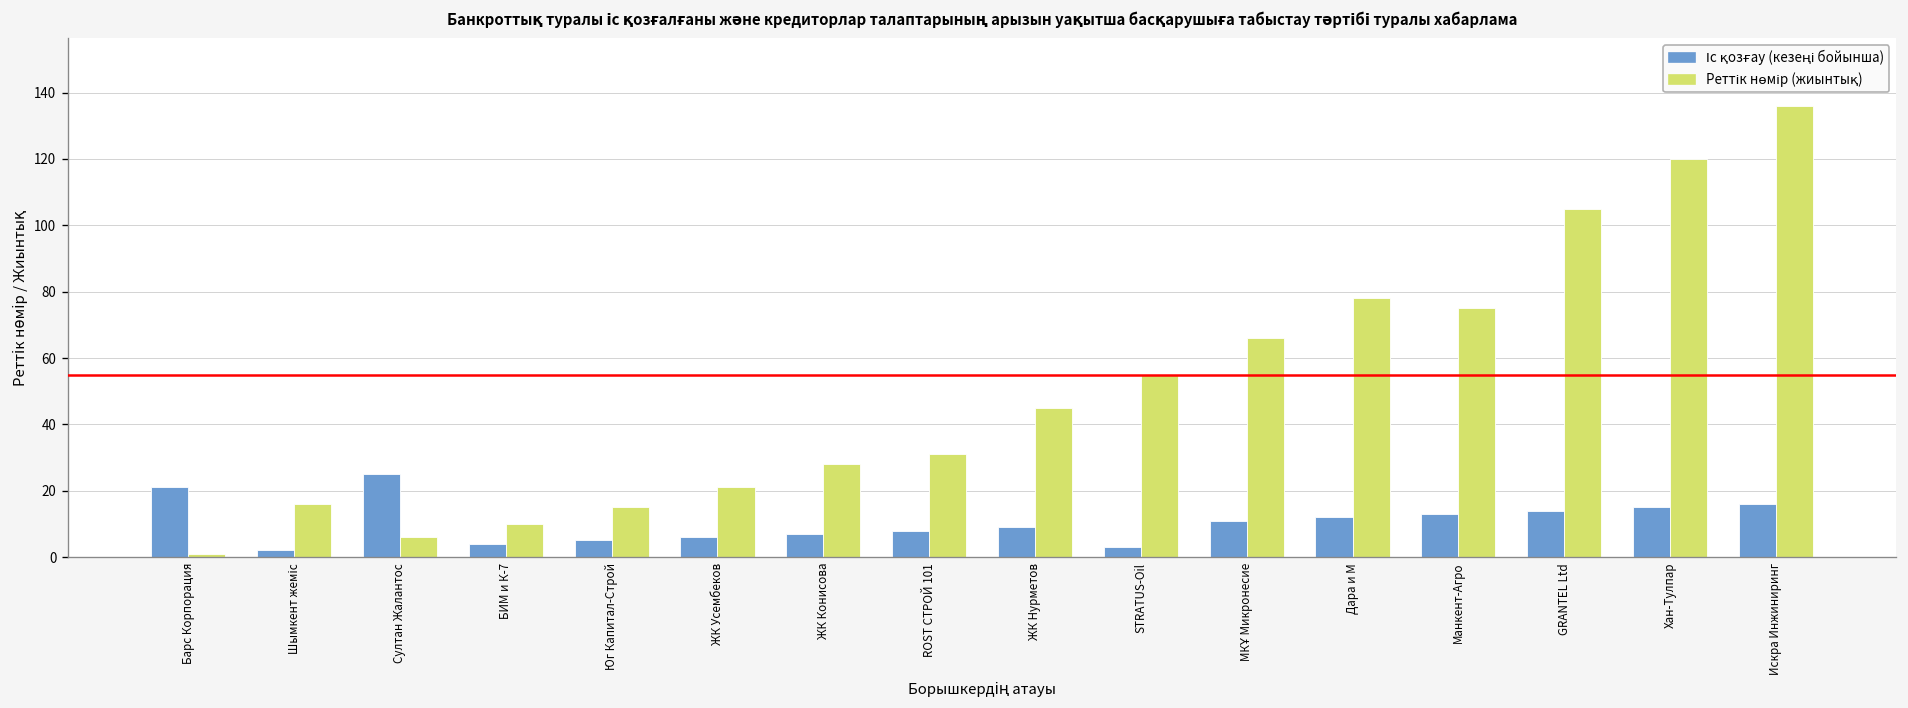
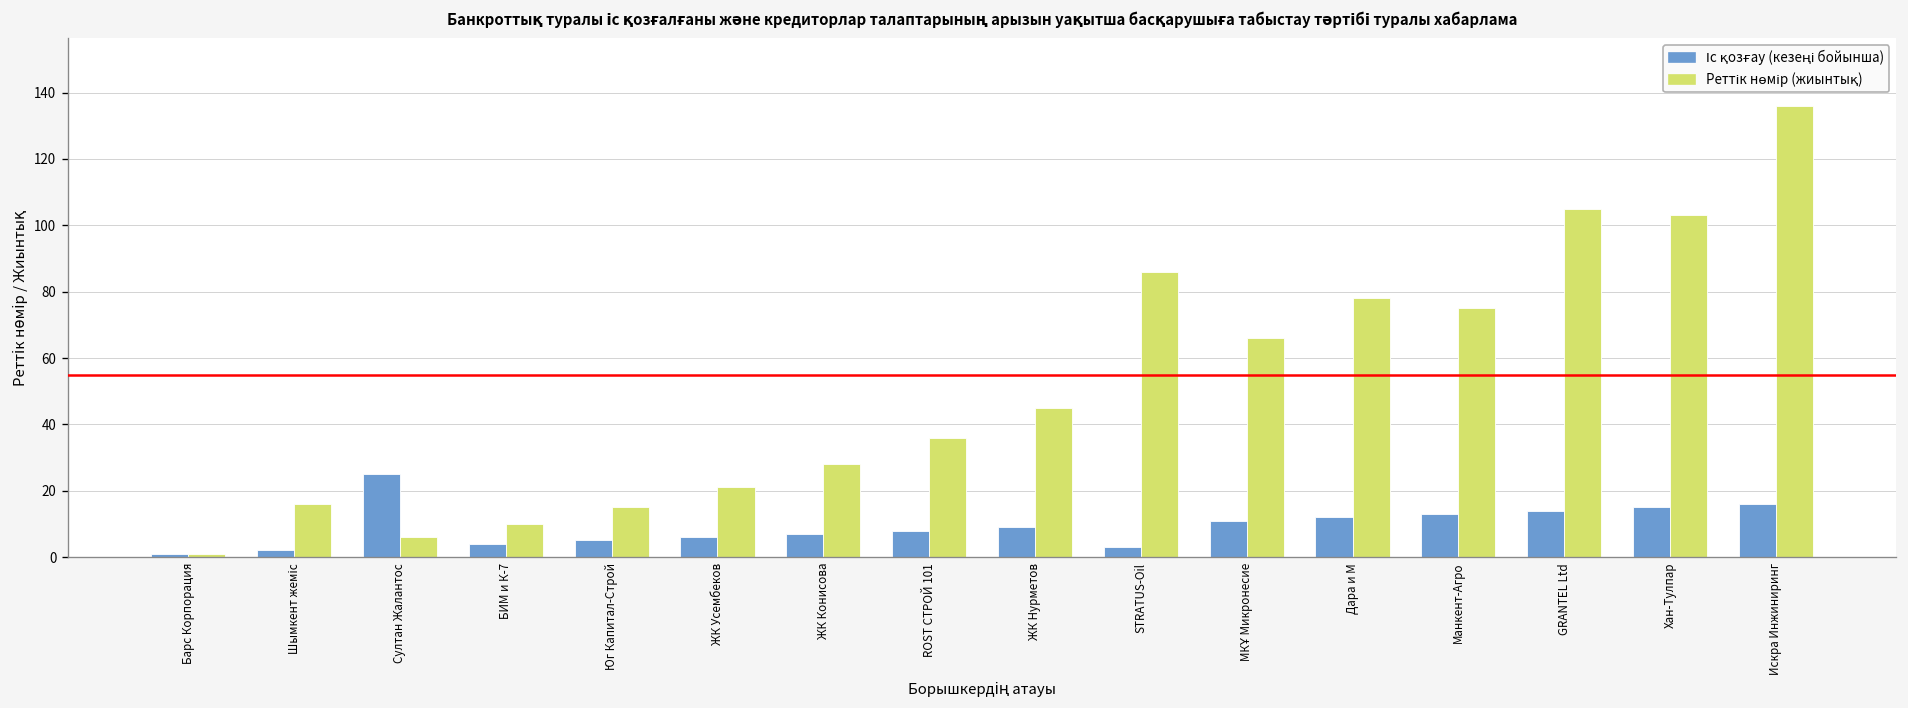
Іс қозғау (кезеңі бойынша), Барс Корпорация: 21 -> 1
Реттік нөмір (жиынтық), ROST СТРОЙ 101: 31 -> 36
Реттік нөмір (жиынтық), STRATUS-Oil: 55 -> 86
Реттік нөмір (жиынтық), Хан-Тулпар: 120 -> 103
